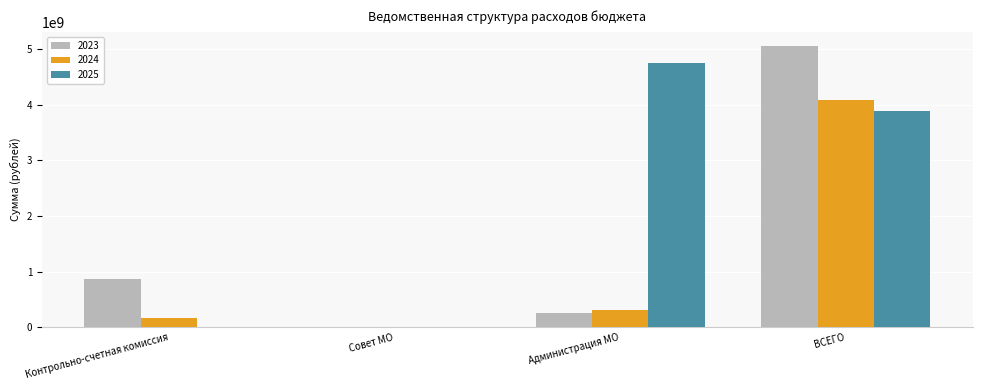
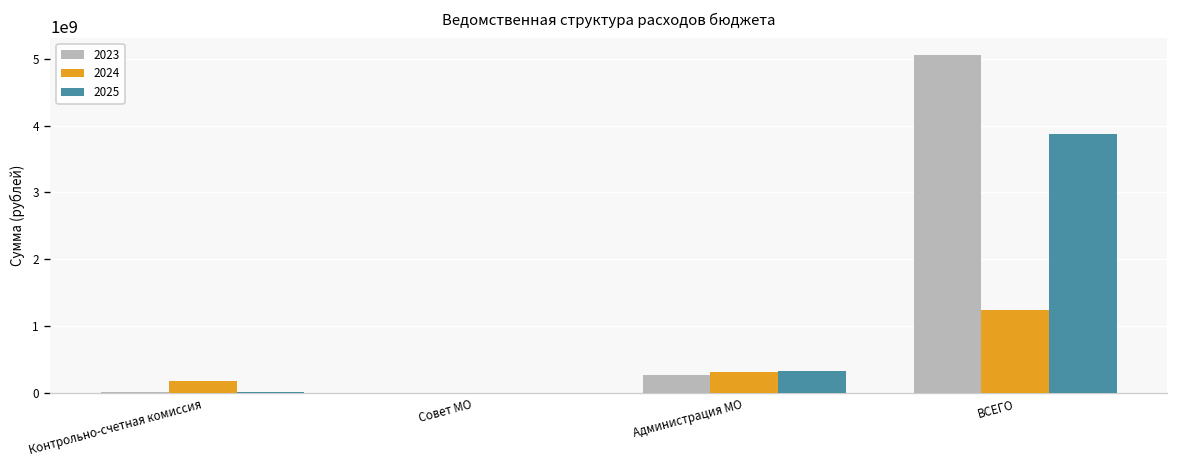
2023, Контрольно-счетная комиссия: 900000000 -> 0
2025, Администрация МО: 4700000000 -> 300000000
2024, ВСЕГО: 4100000000 -> 1200000000
